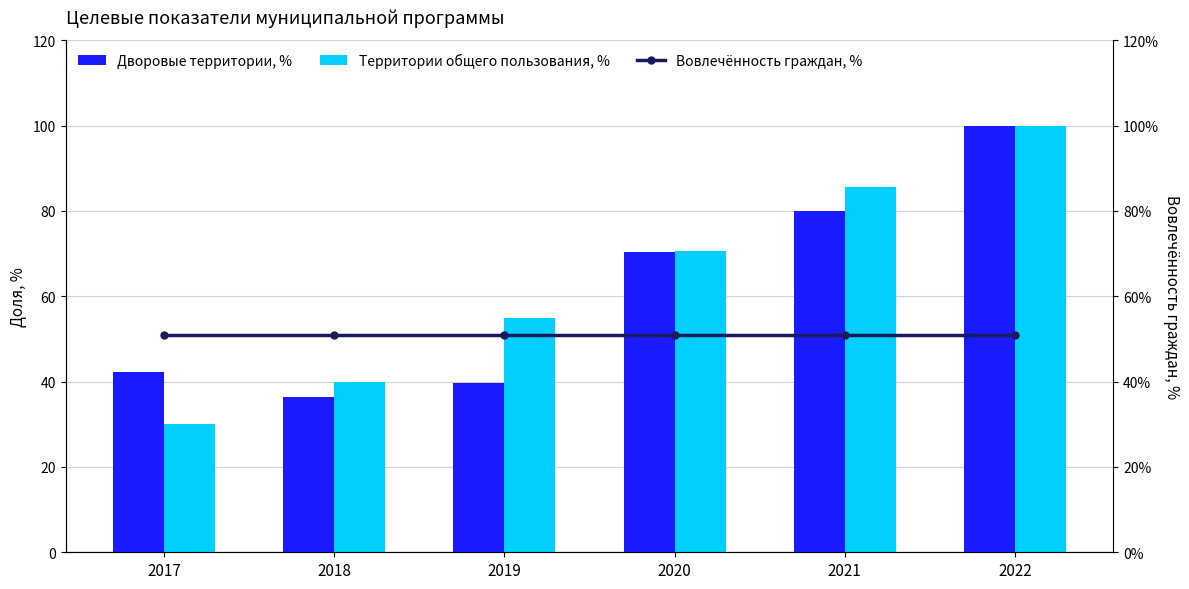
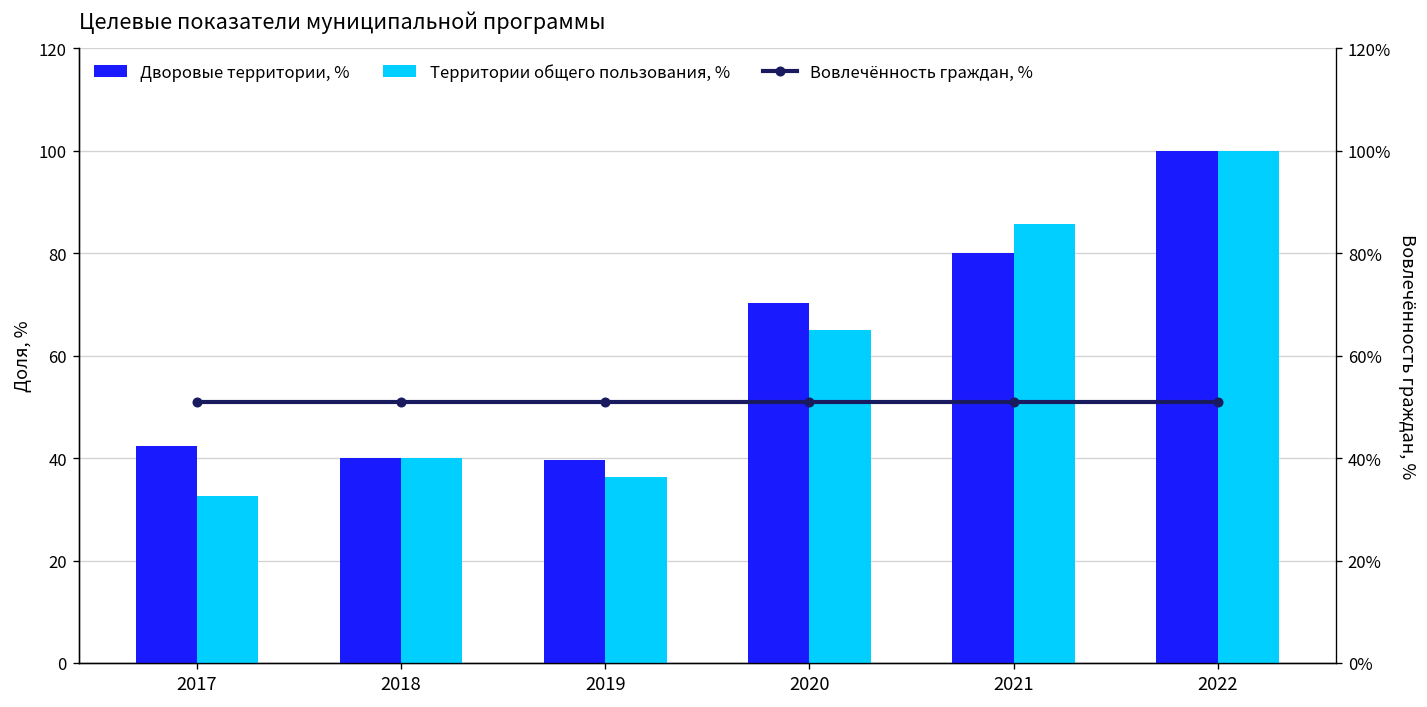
Территории общего пользования, %, 2017: 30 -> 33
Дворовые территории, %, 2018: 36 -> 40
Территории общего пользования, %, 2019: 55 -> 36
Территории общего пользования, %, 2020: 71 -> 65
